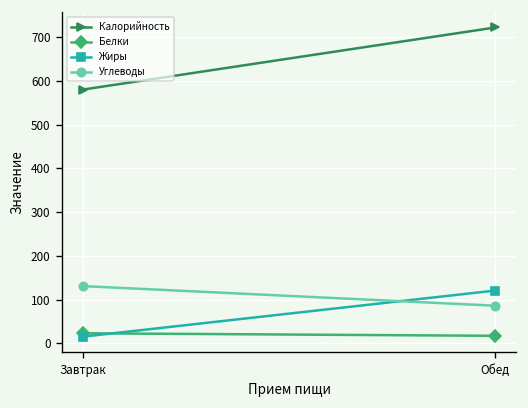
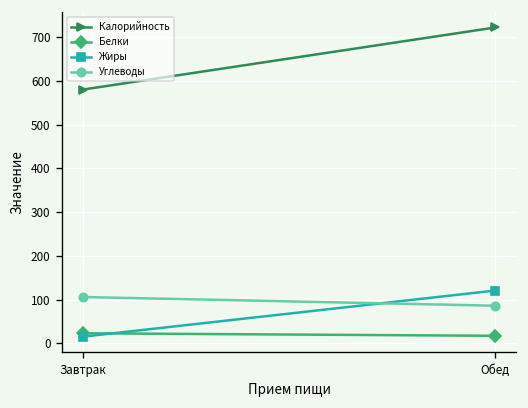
Углеводы, Завтрак: 130 -> 110
